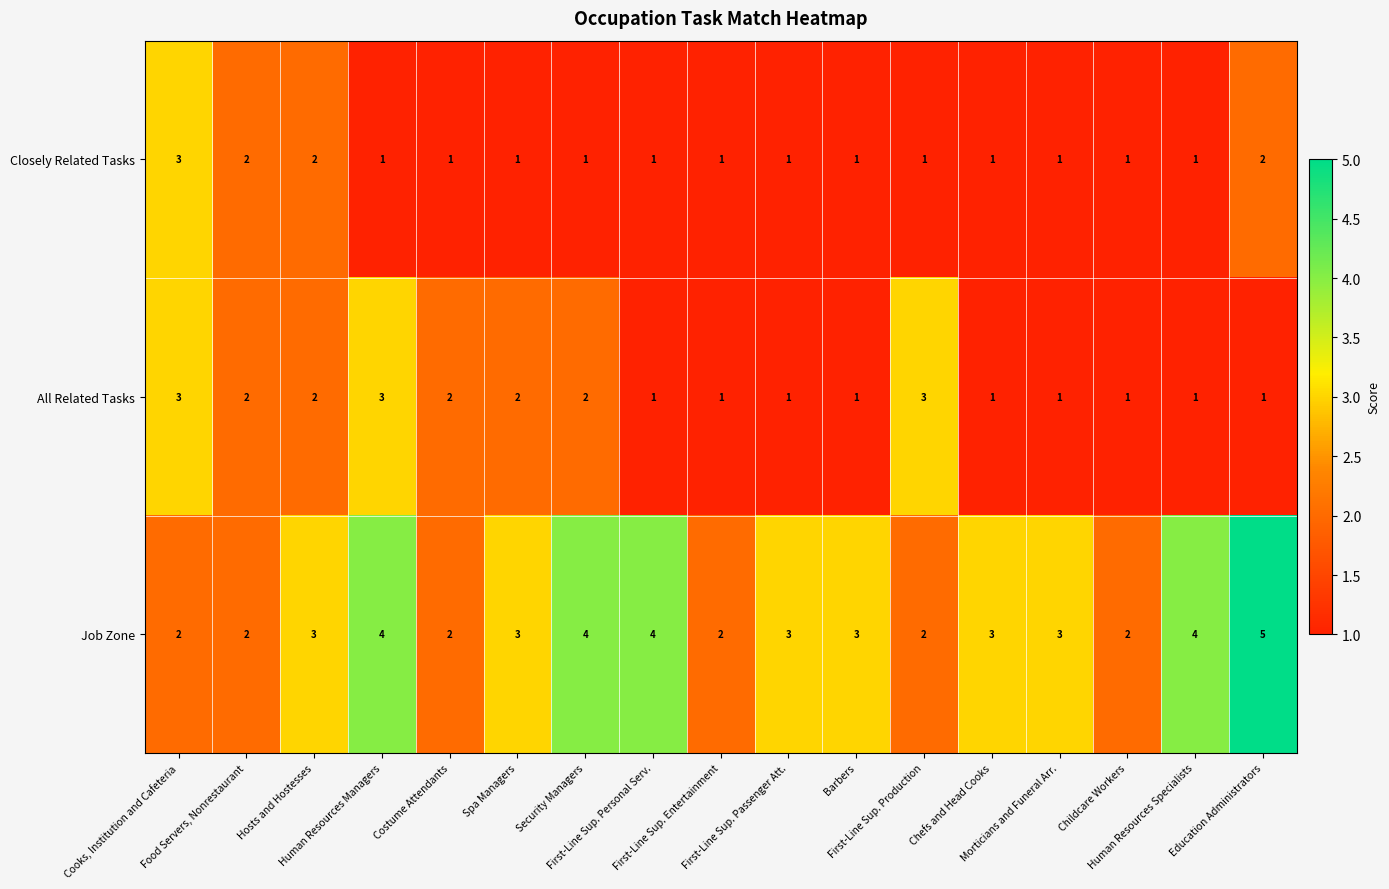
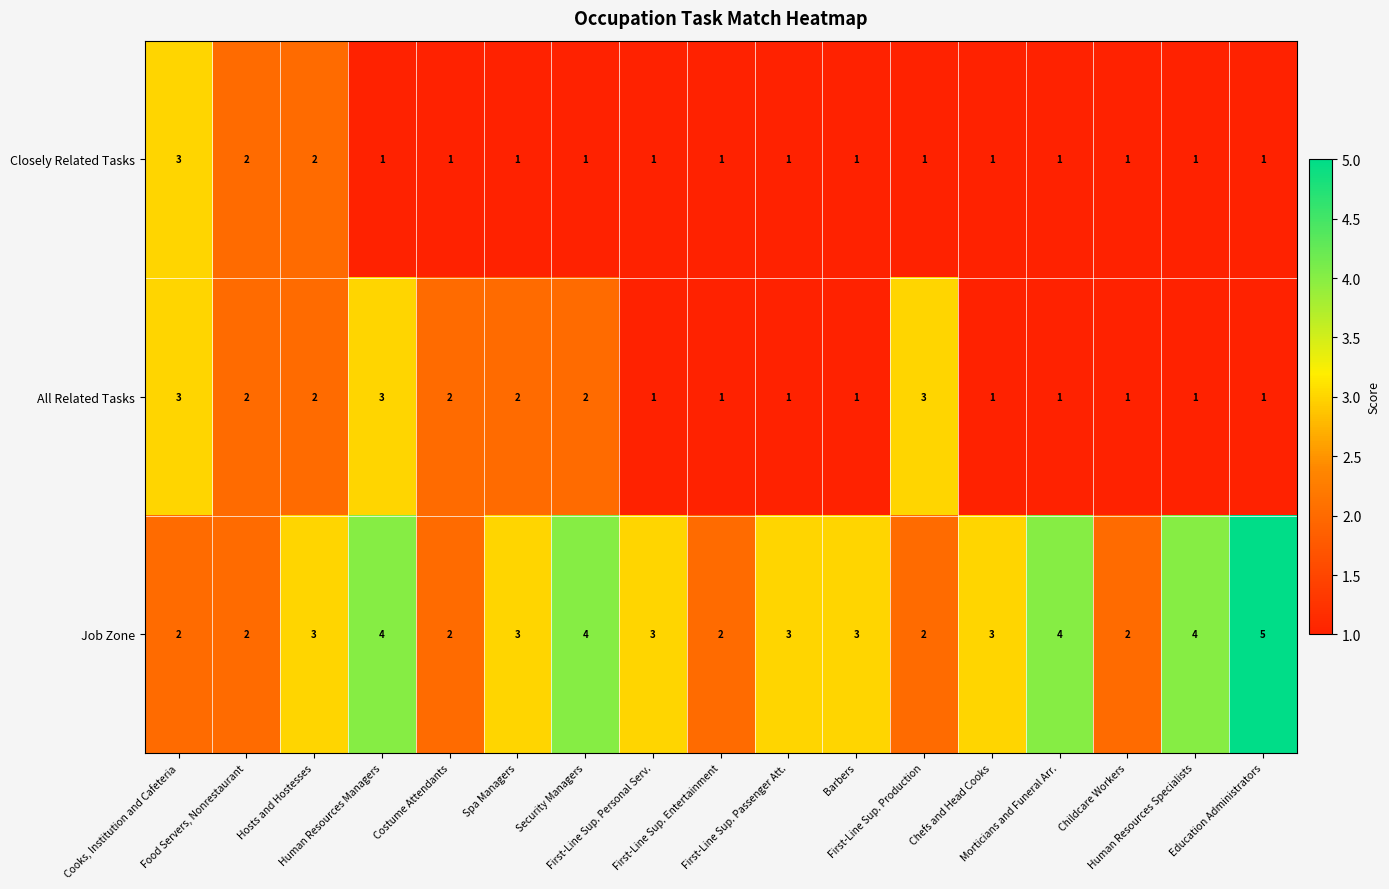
Closely Related Tasks, Education Administrators: 2 -> 1
Job Zone, First-Line Sup. Personal Serv.: 4 -> 3
Job Zone, Morticians and Funeral Arr.: 3 -> 4
